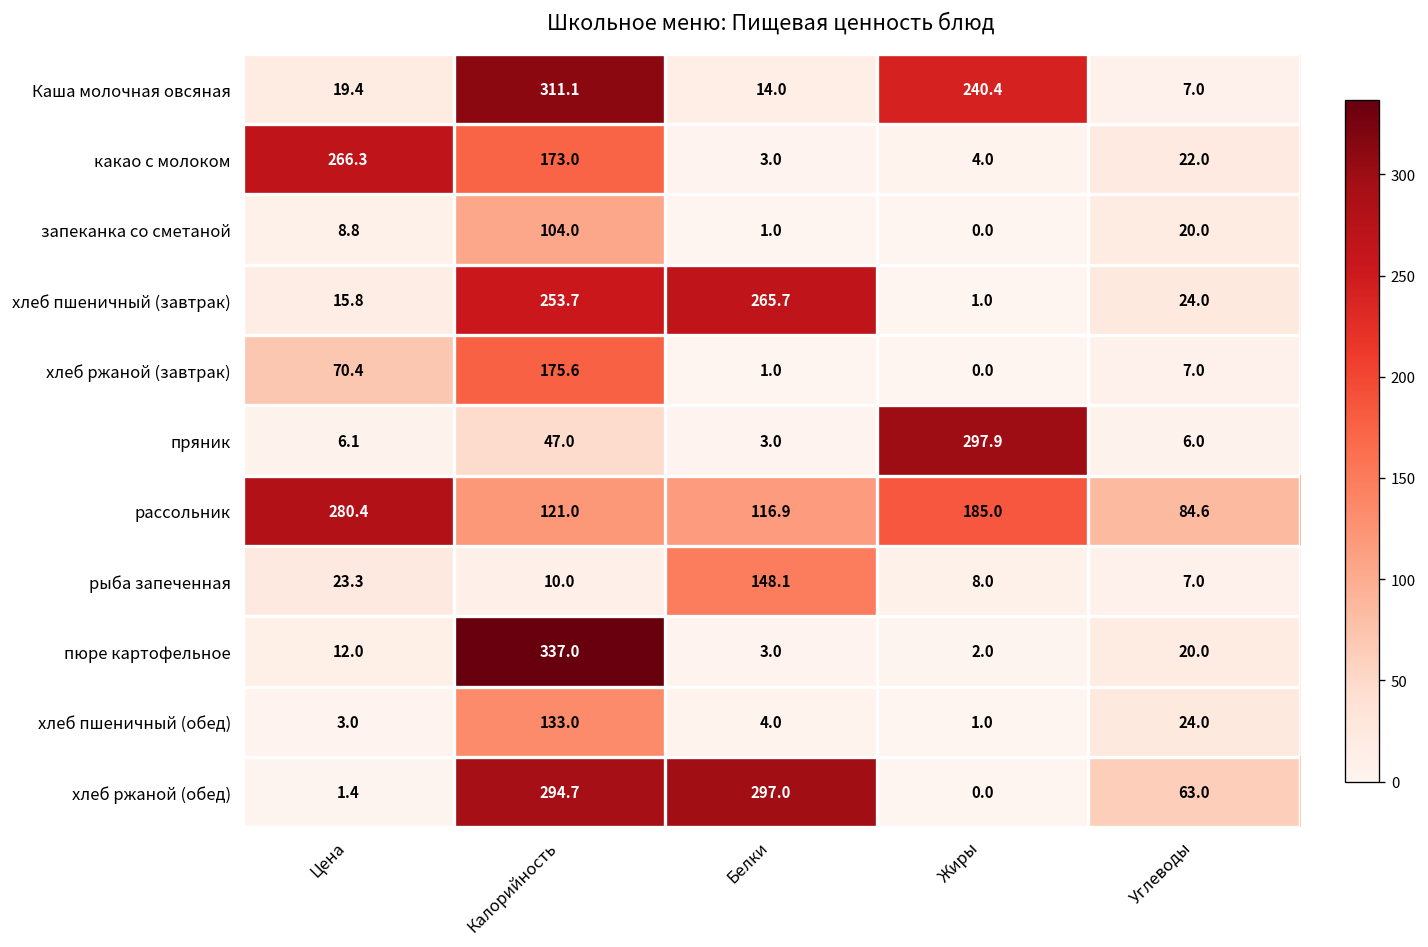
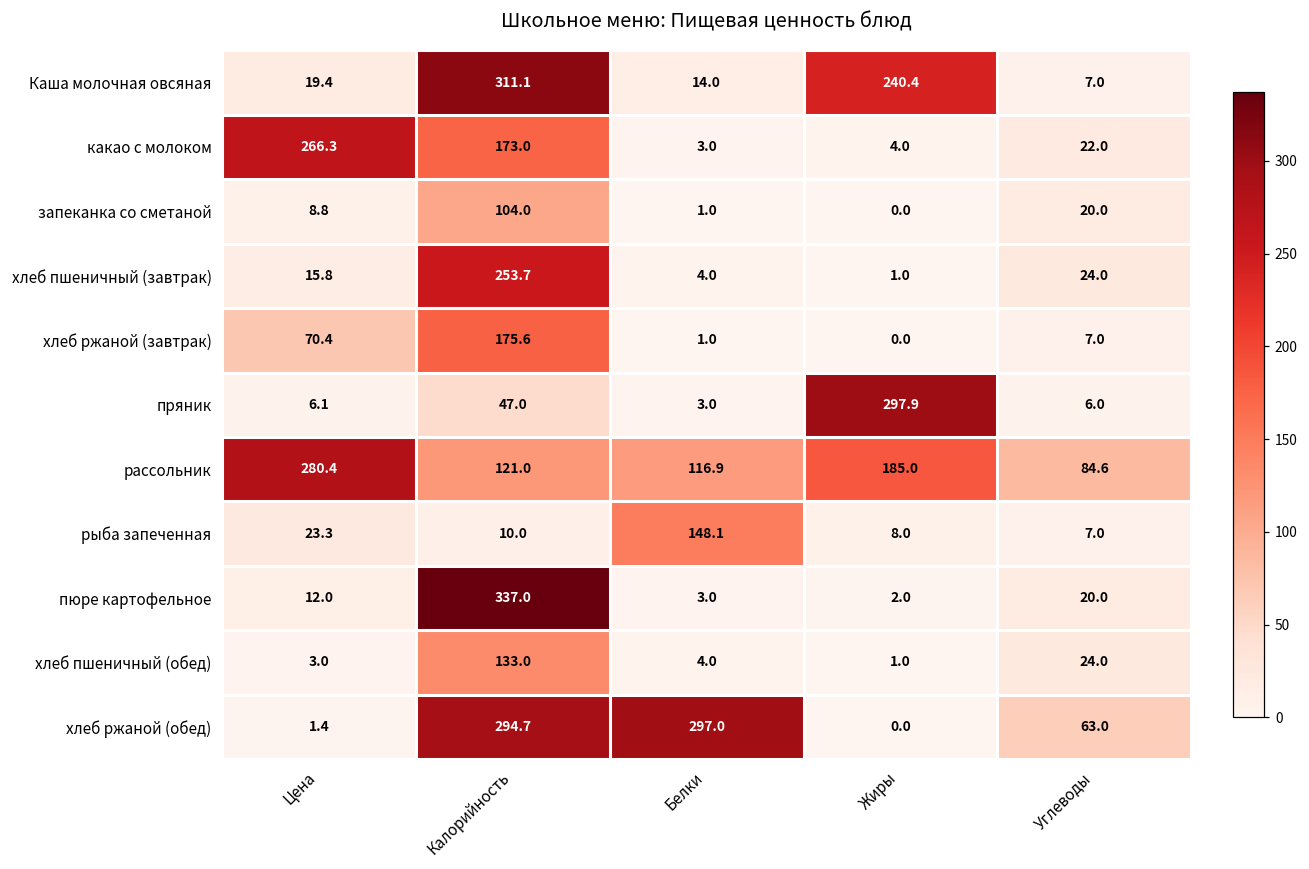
хлеб пшеничный (завтрак), Белки: 265.7 -> 4.0
